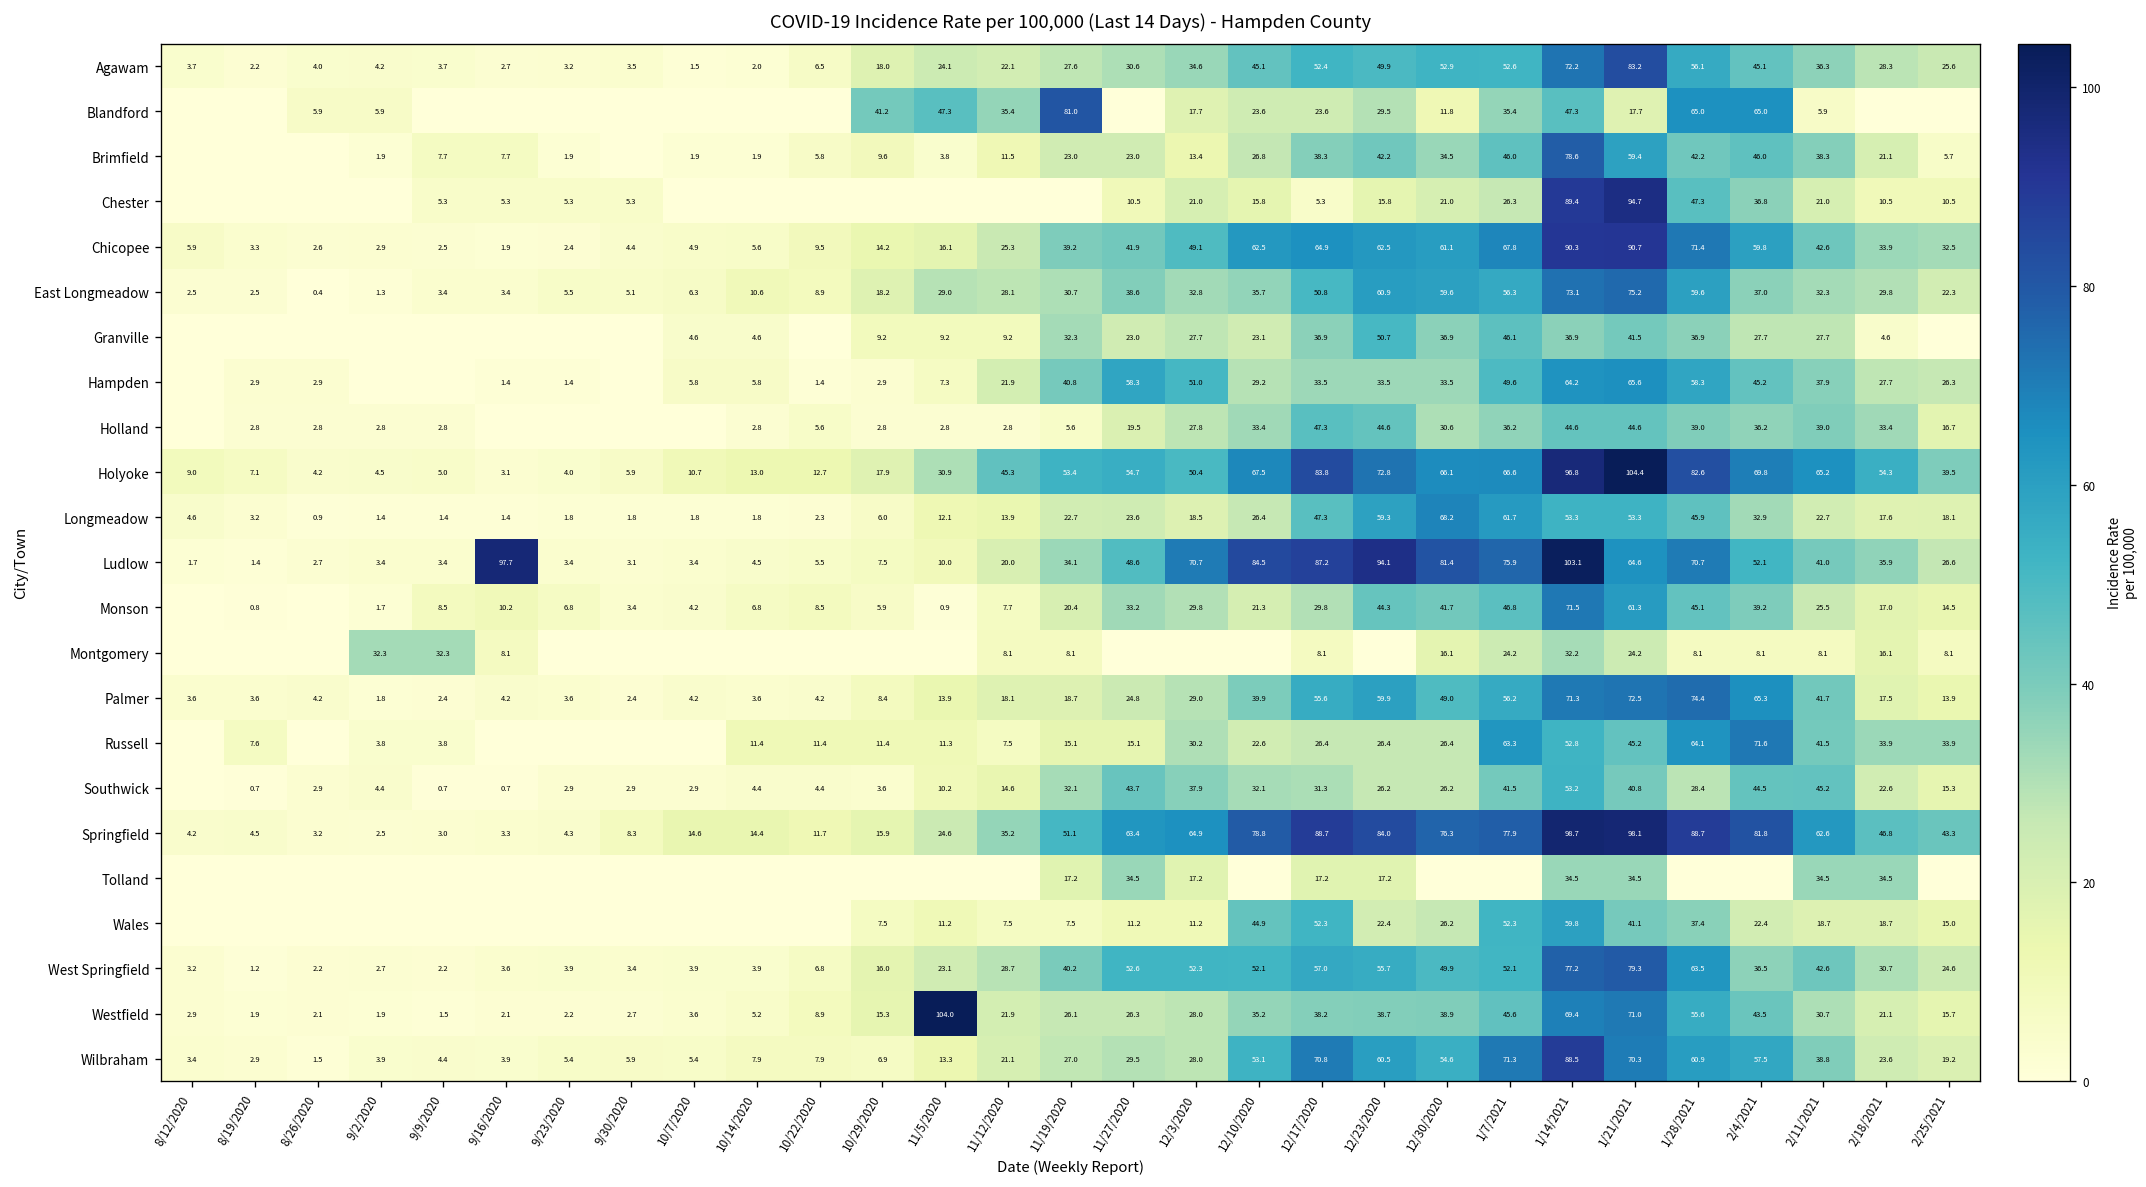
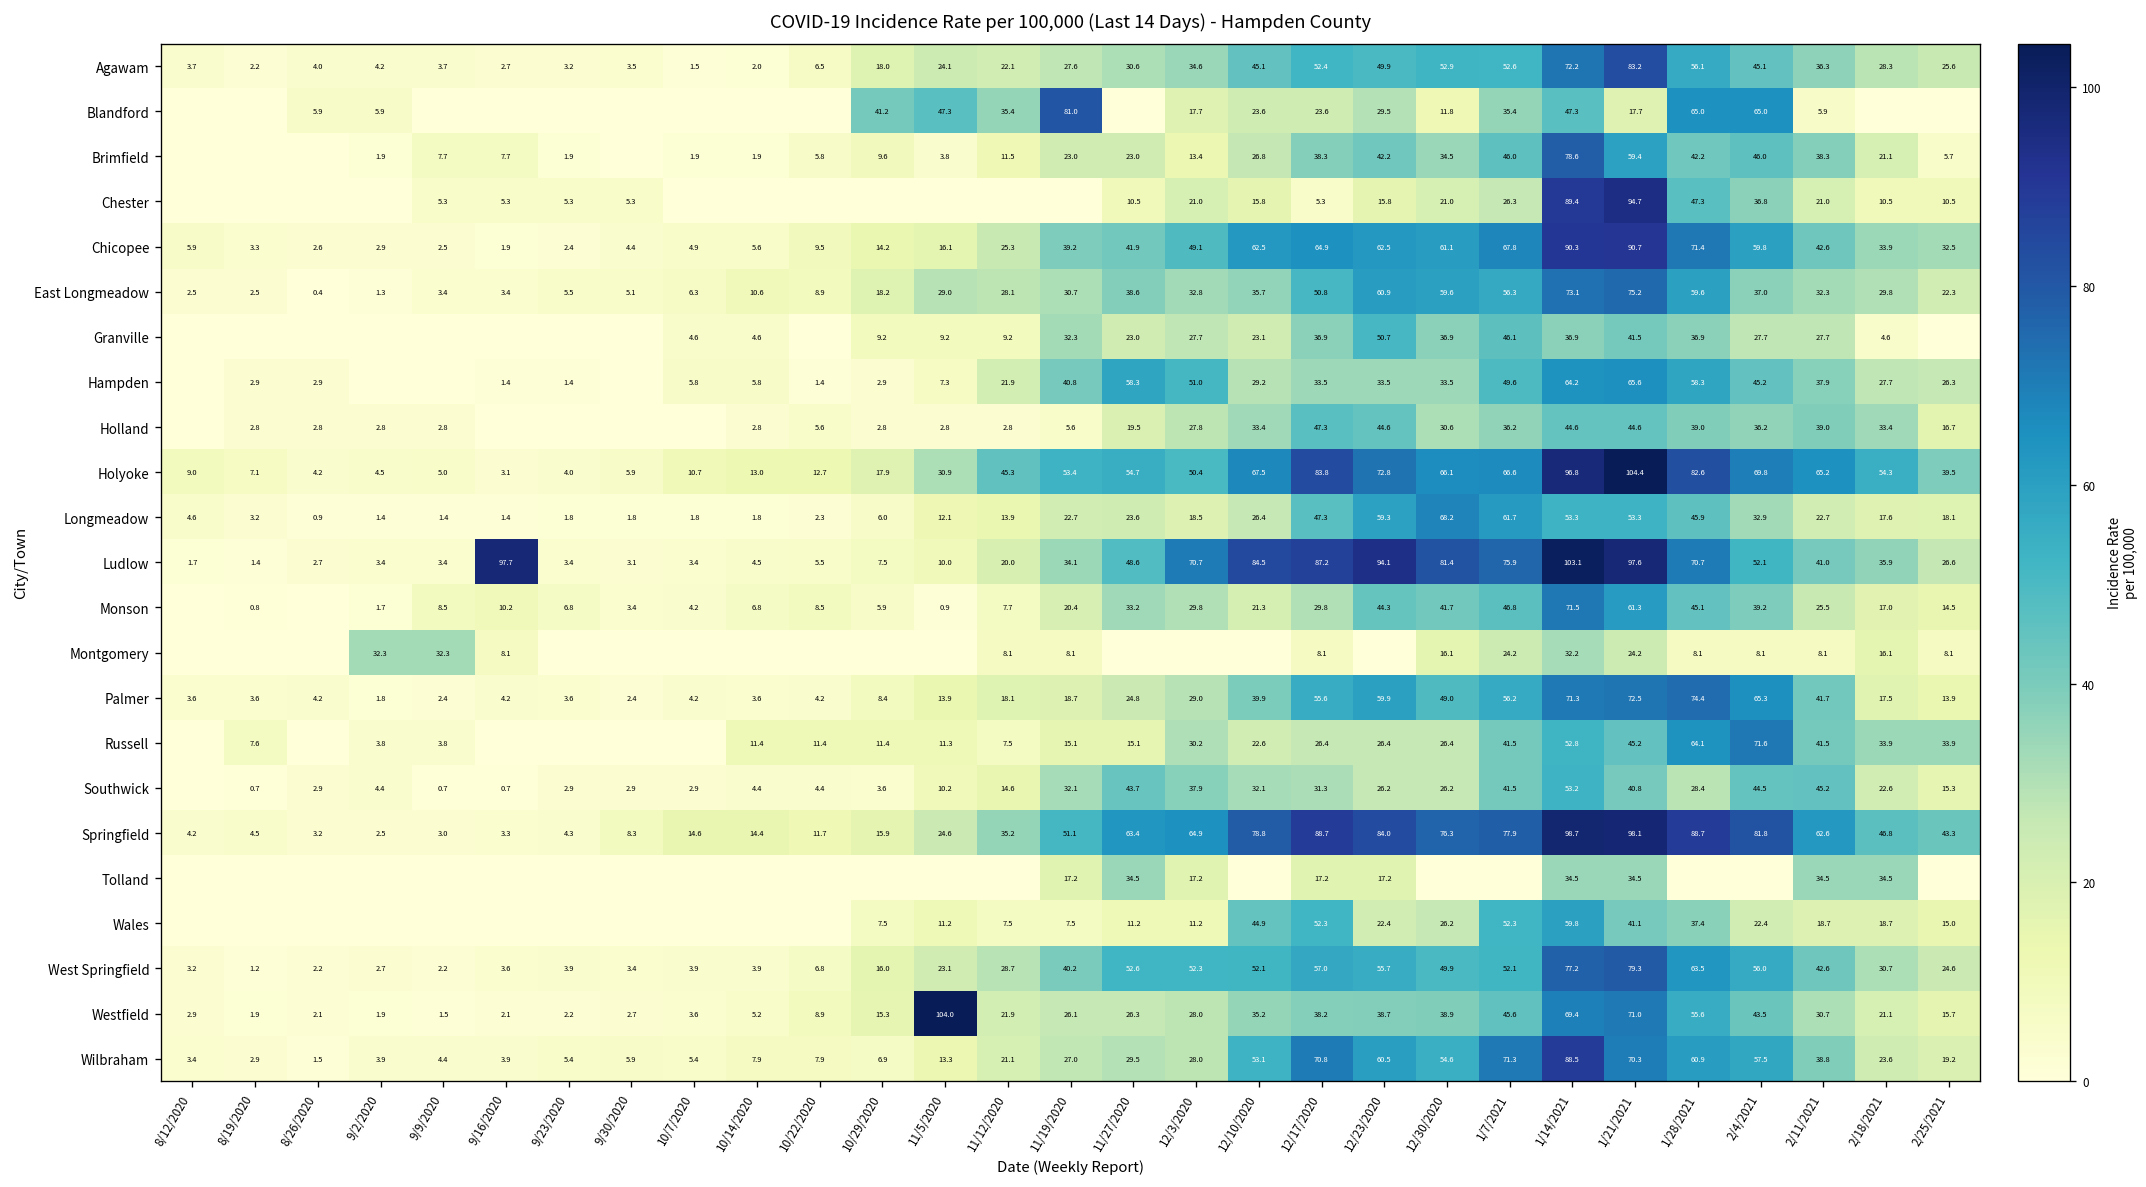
Ludlow, 1/21/2021: 64.6 -> 97.6
Russell, 1/7/2021: 63.3 -> 41.5
West Springfield, 2/4/2021: 36.5 -> 56.0
